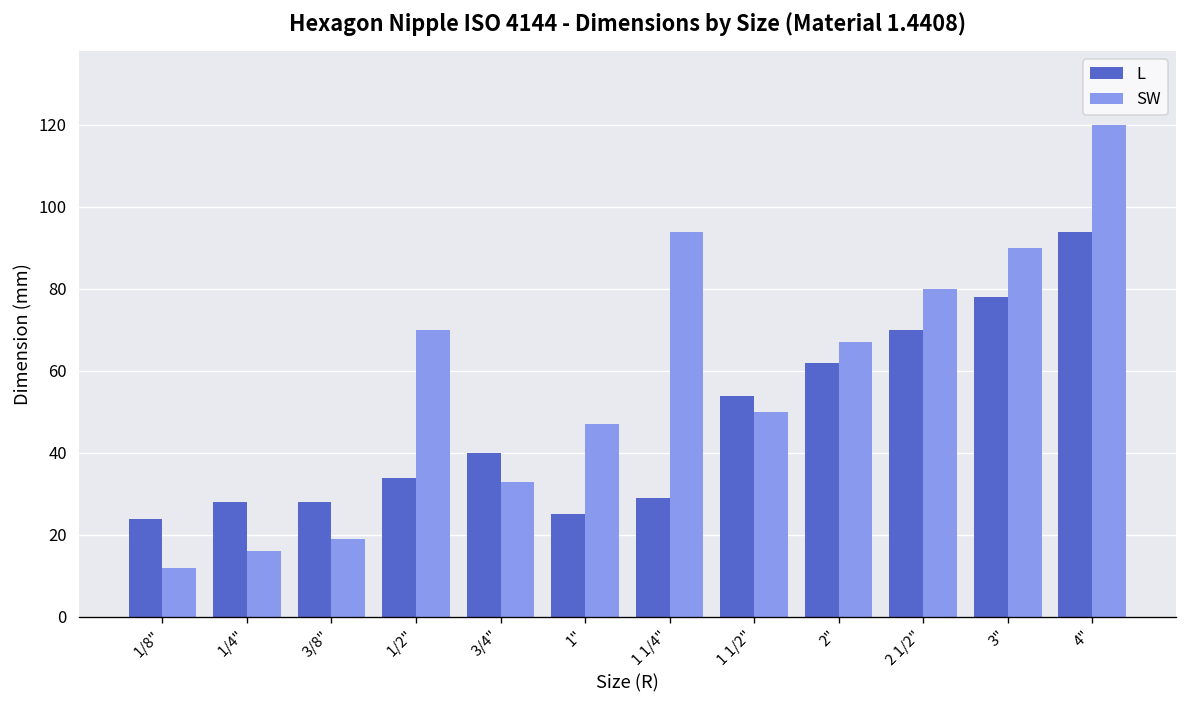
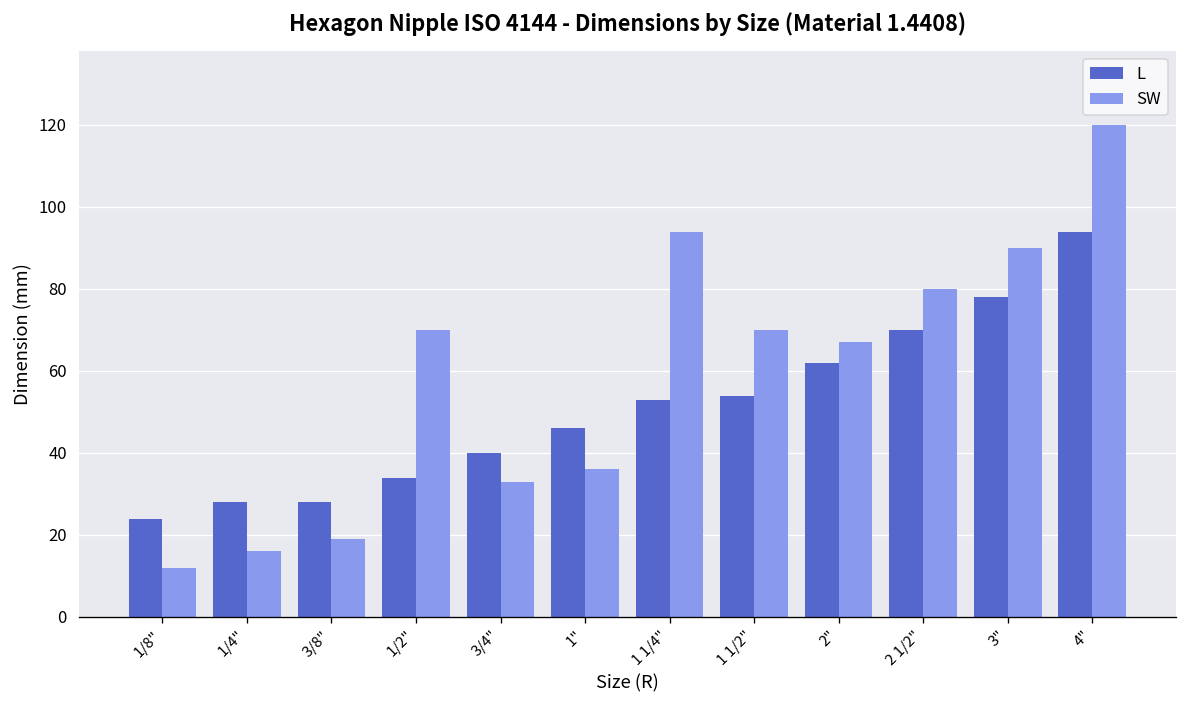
L, 1": 25 -> 46
SW, 1": 47 -> 36
L, 1 1/4": 29 -> 53
SW, 1 1/2": 50 -> 70
